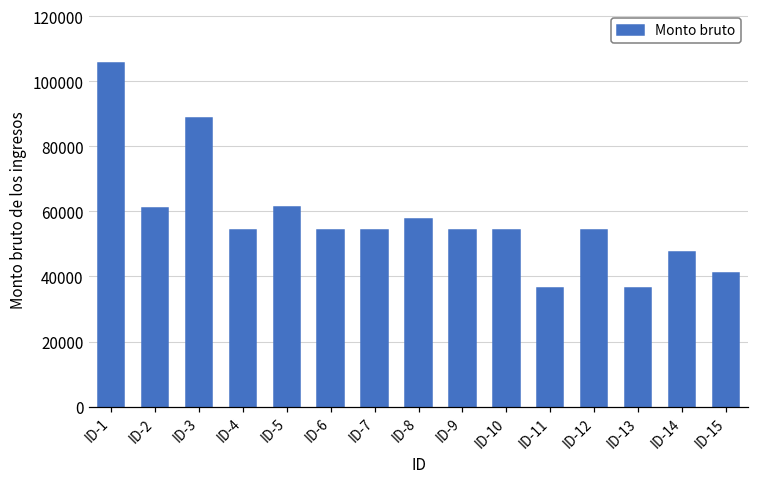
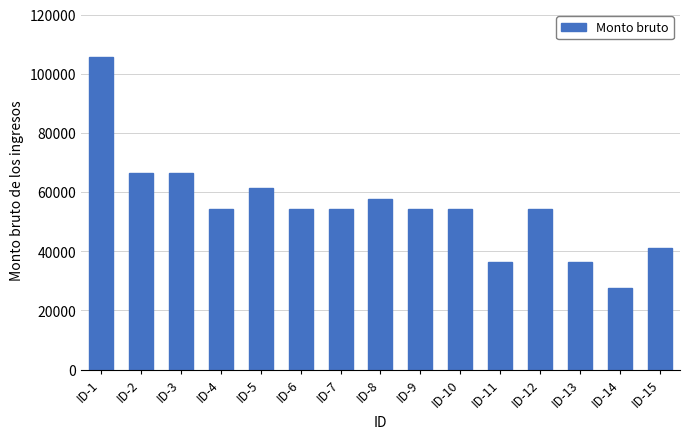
ID-2: 61000 -> 66000
ID-3: 89000 -> 66000
ID-14: 47000 -> 27000
